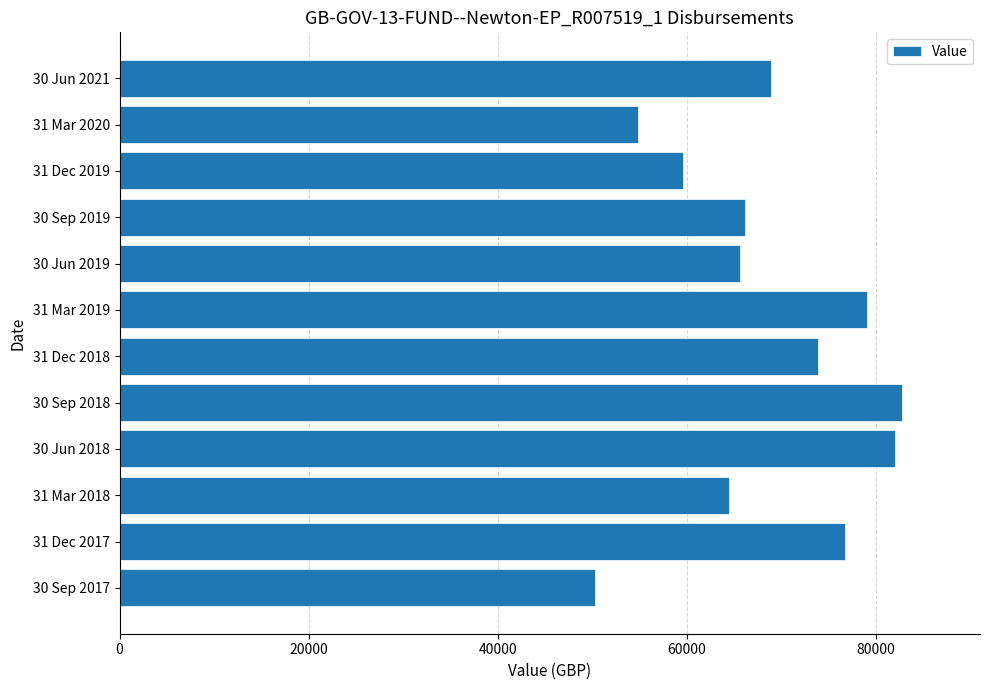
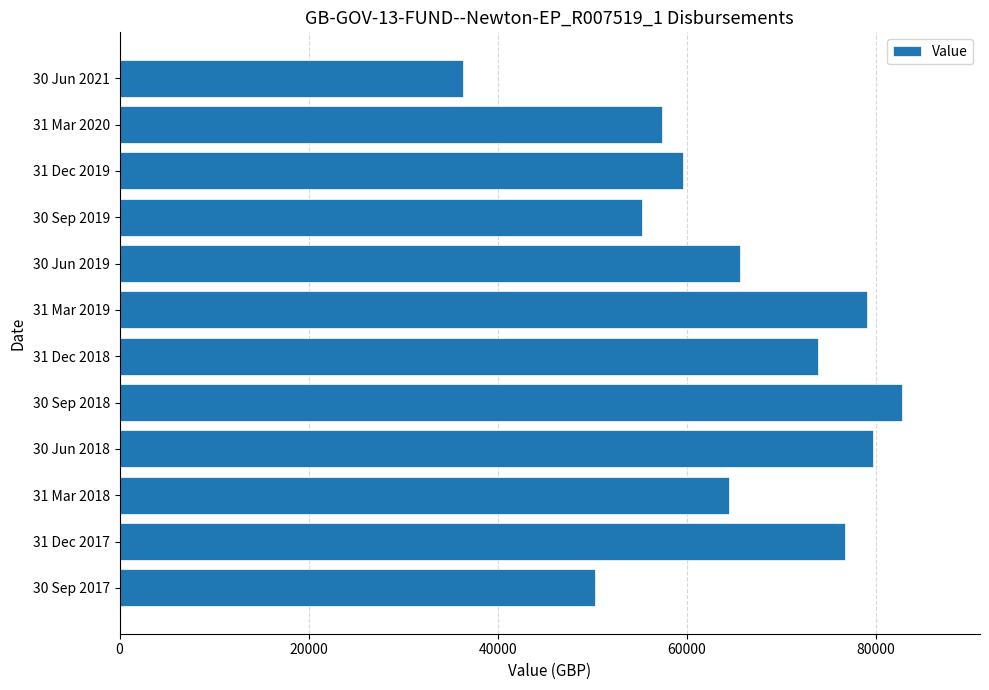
30 Jun 2021: 69000 -> 36000
31 Mar 2020: 55000 -> 57000
30 Sep 2019: 66000 -> 55000
30 Jun 2018: 82000 -> 80000
